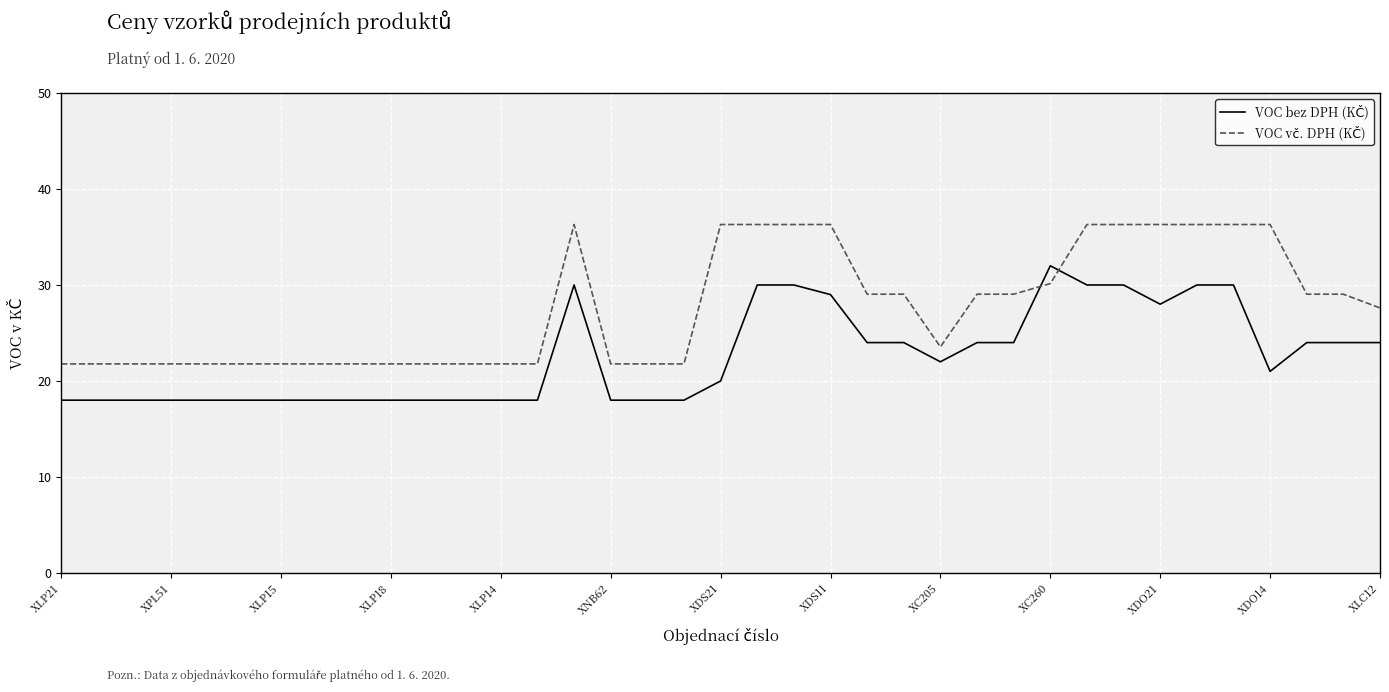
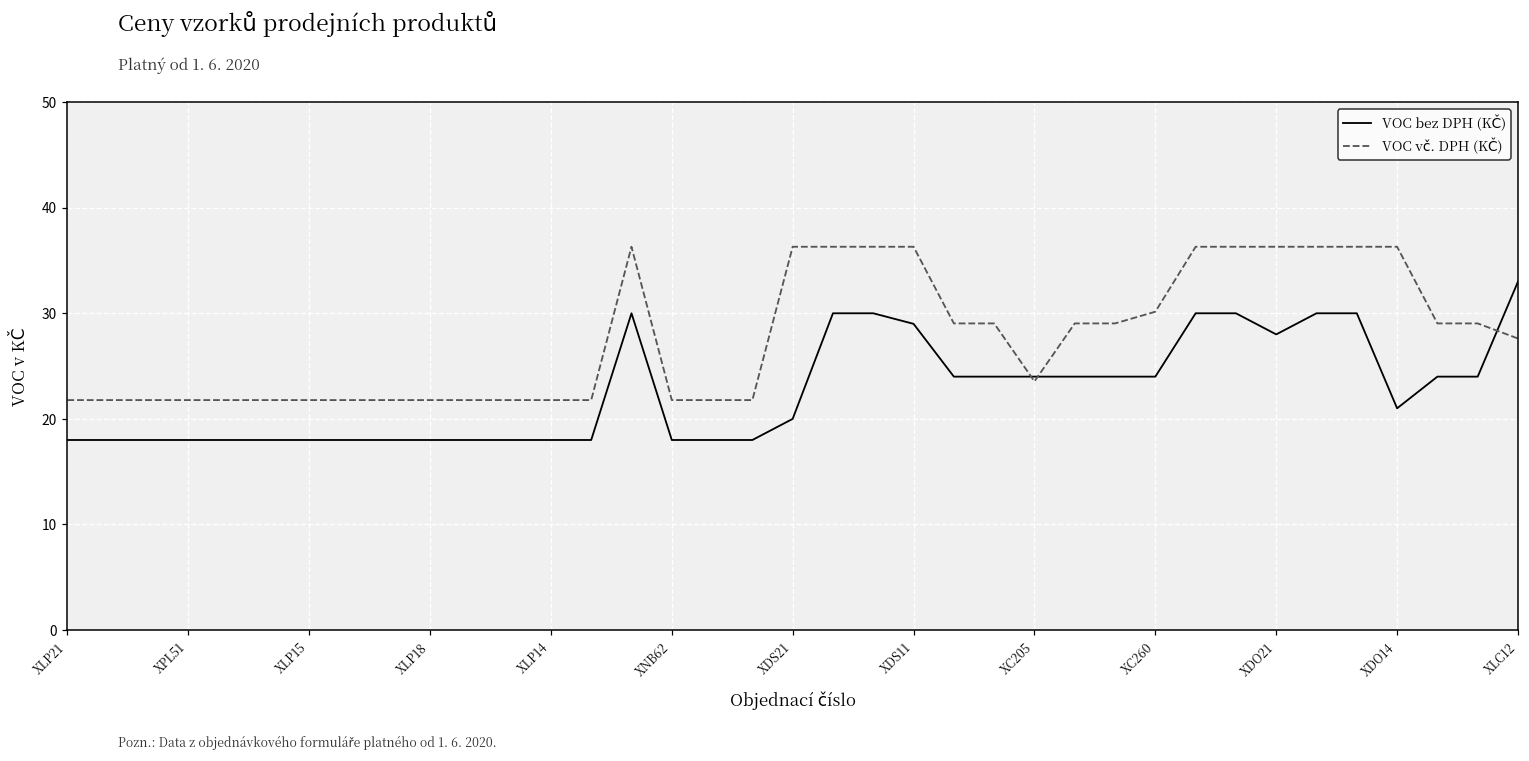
VOC bez DPH (KČ), XC205: 22 -> 24
VOC bez DPH (KČ), XC260: 32 -> 24
VOC bez DPH (KČ), XLC12: 24 -> 33
